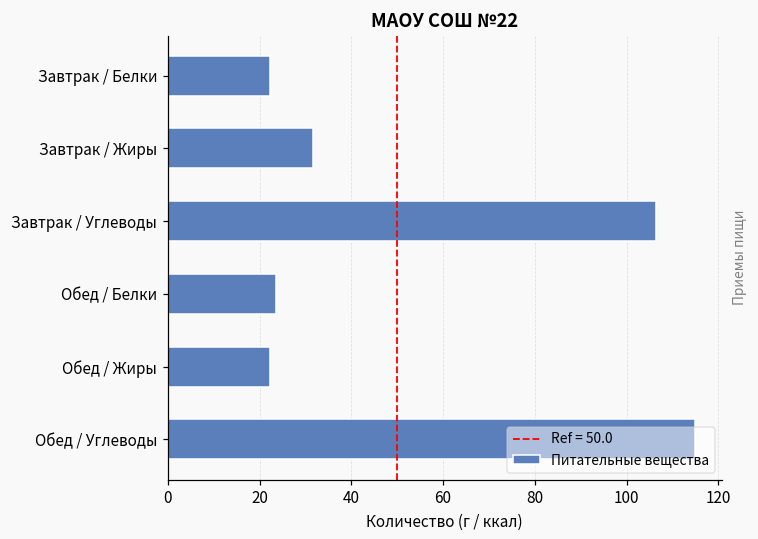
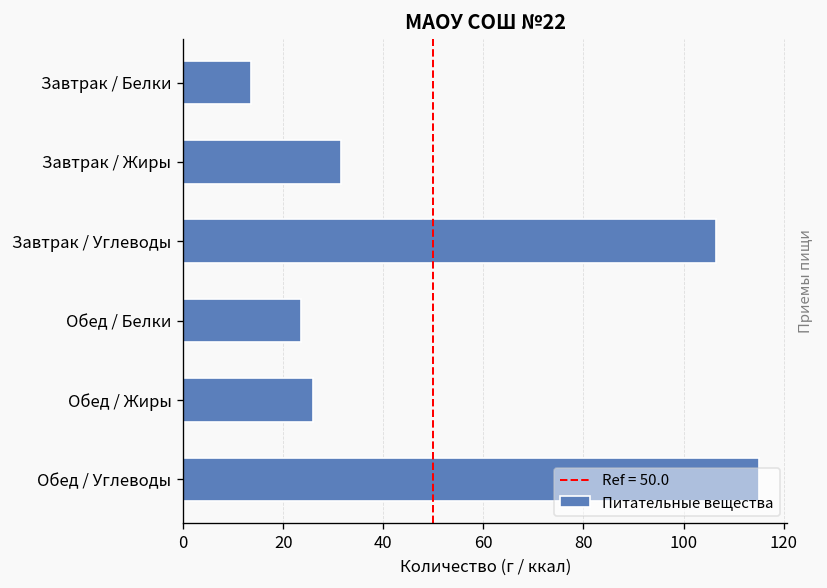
Завтрак / Белки: 22 -> 14
Обед / Жиры: 22 -> 26
